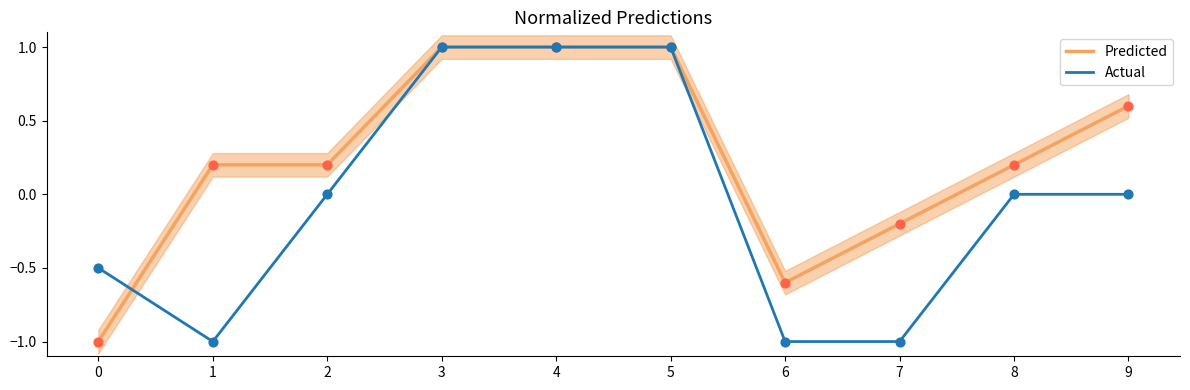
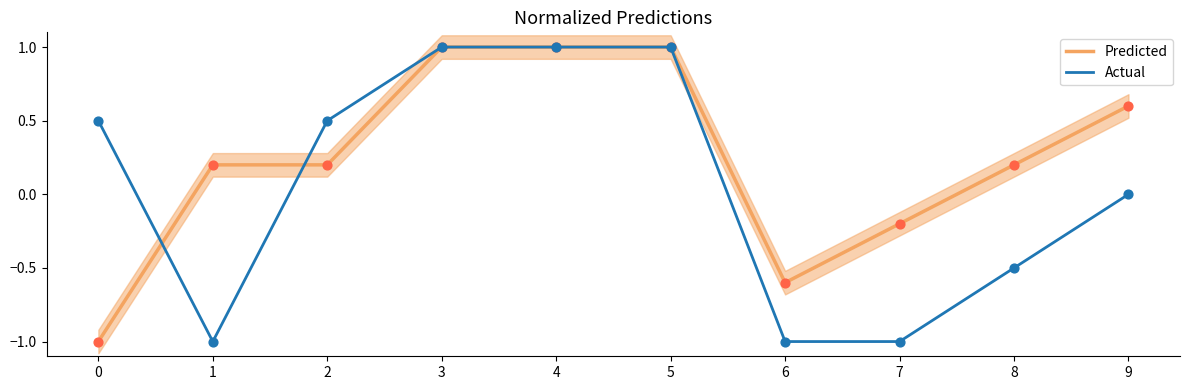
Actual, 0: -0.50 -> 0.50
Actual, 2: 0.00 -> 0.50
Actual, 8: 0.00 -> -0.50
